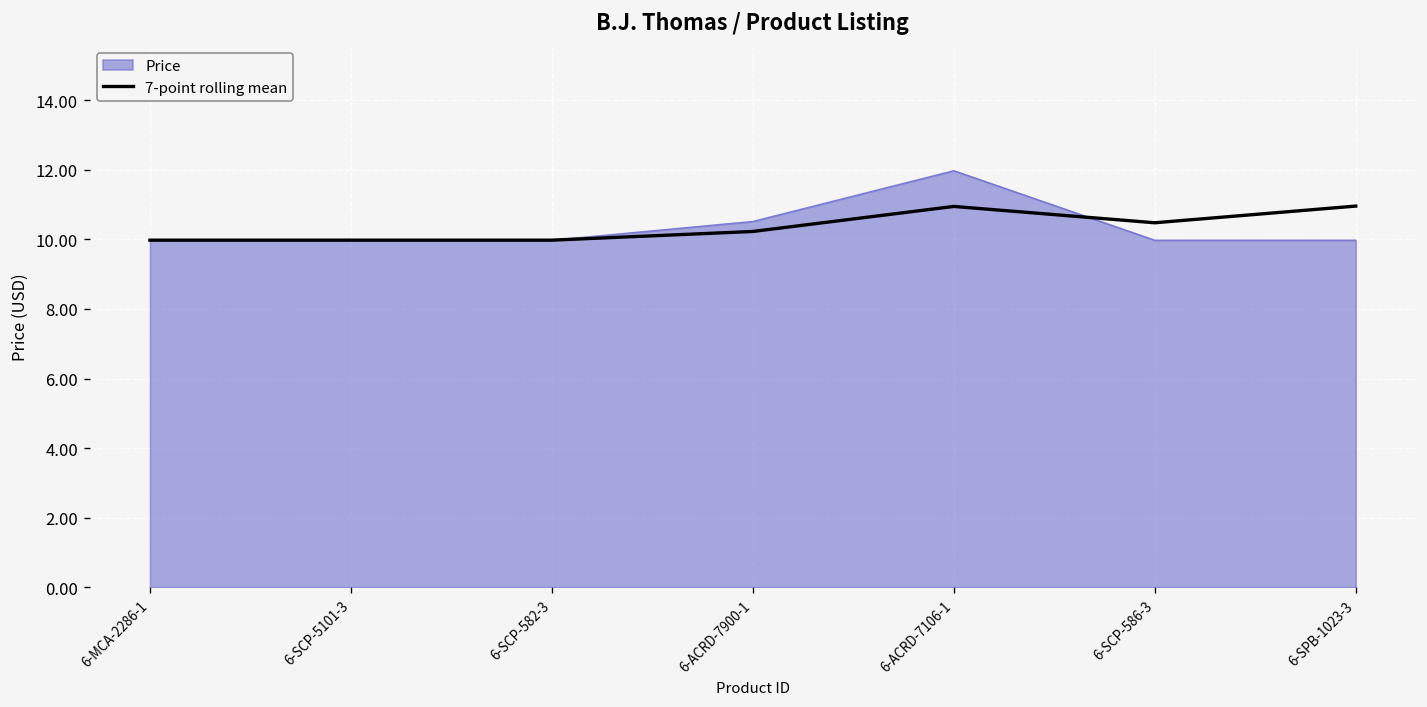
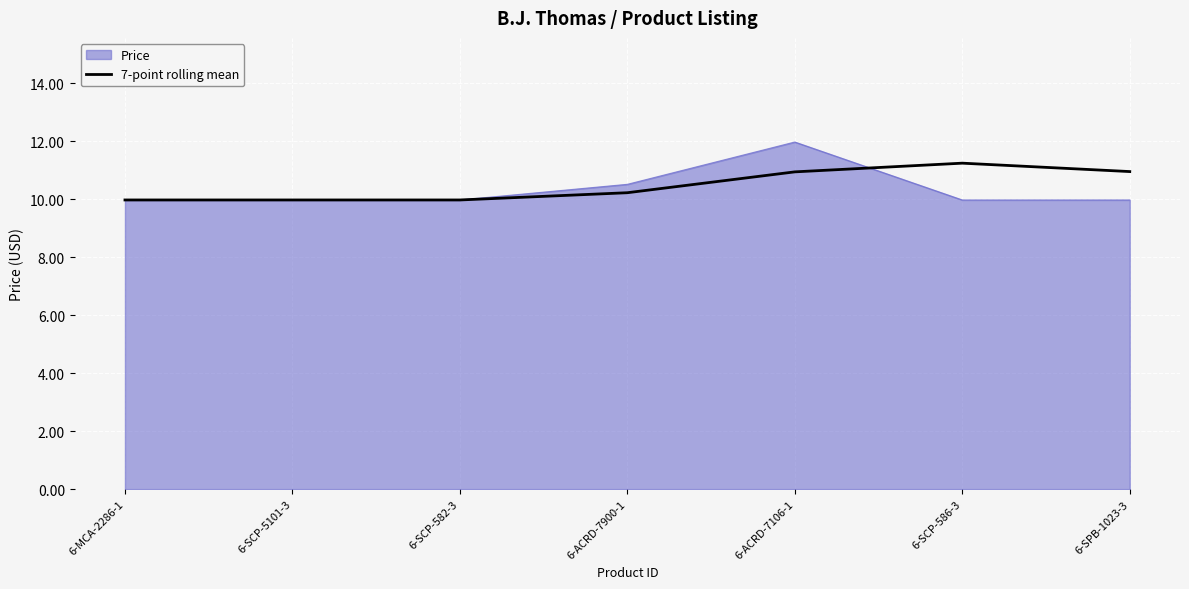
7-point rolling mean, 6-SCP-586-3: 10.5 -> 11.3
